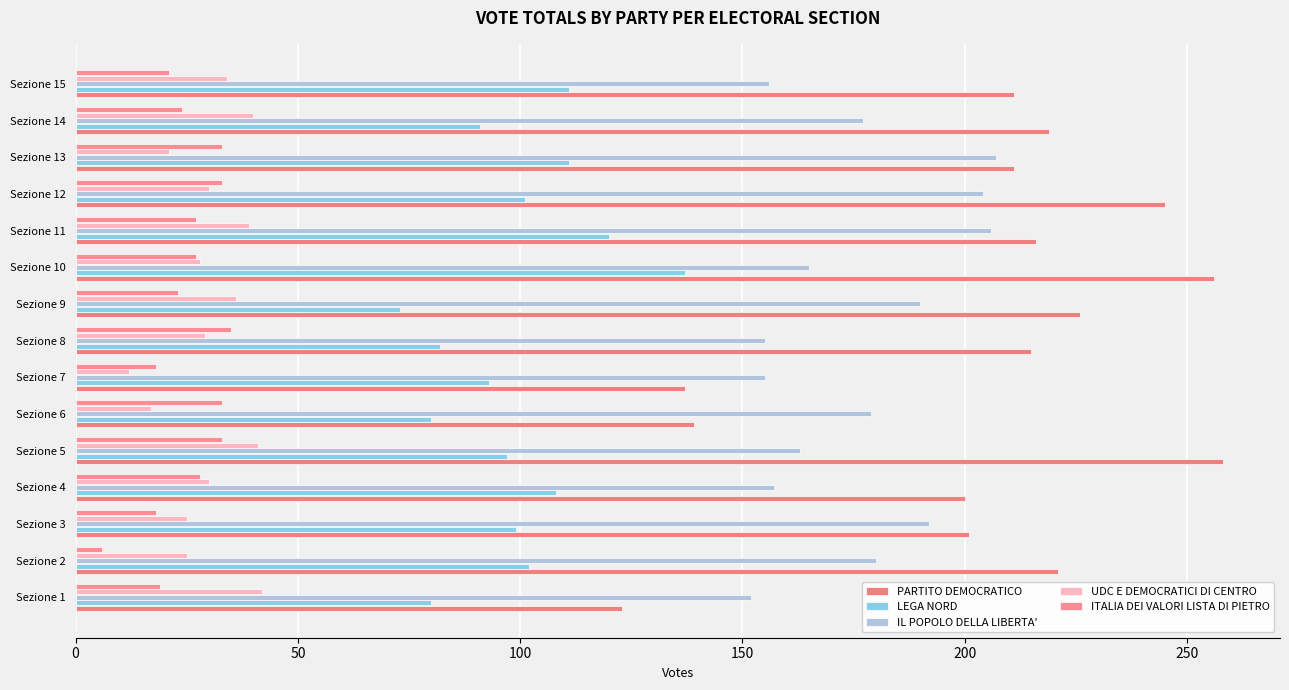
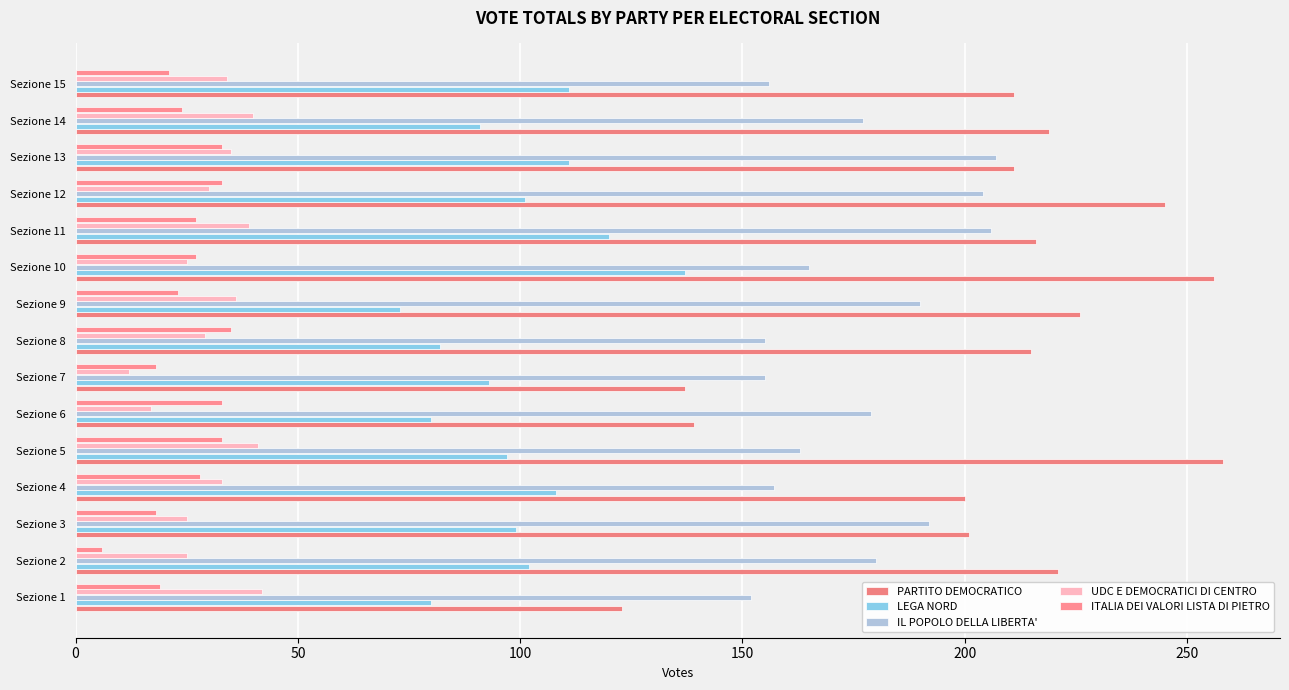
UDC E DEMOCRATICI DI CENTRO, Sezione 13: 21 -> 35
UDC E DEMOCRATICI DI CENTRO, Sezione 10: 28 -> 25
UDC E DEMOCRATICI DI CENTRO, Sezione 4: 30 -> 33
